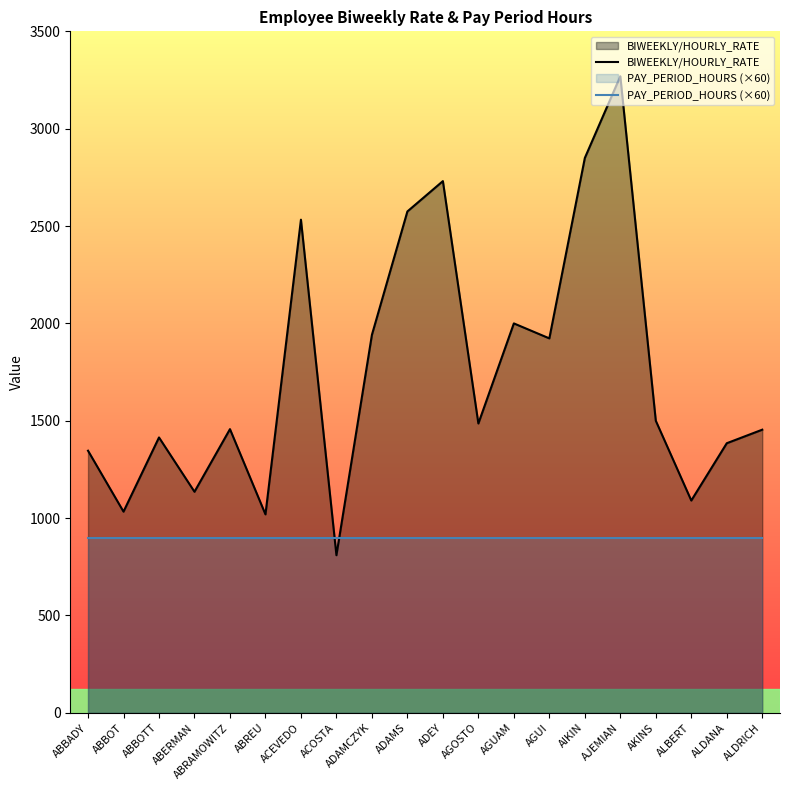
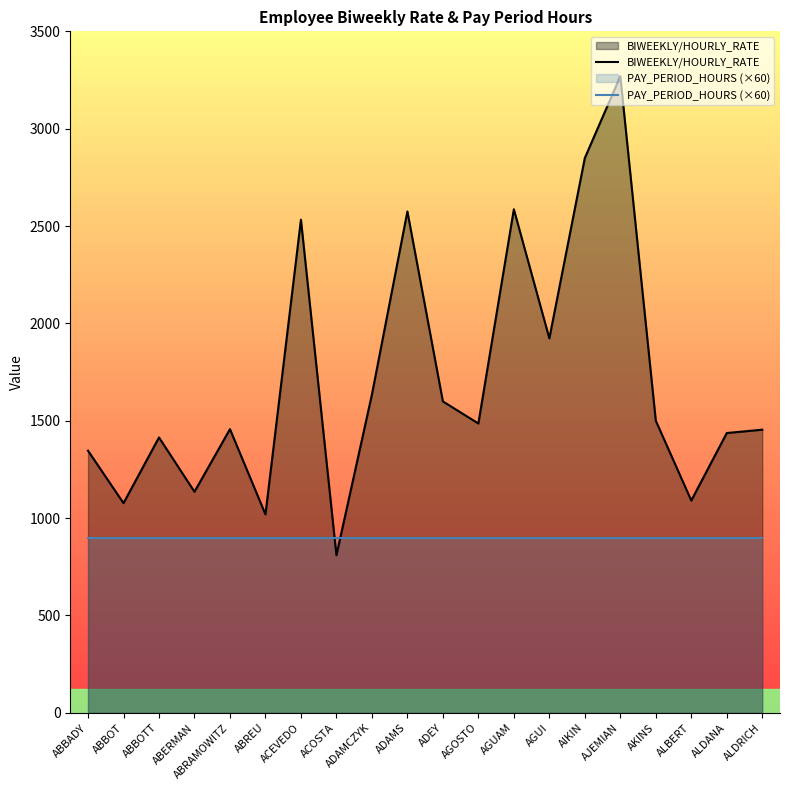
BIWEEKLY/HOURLY_RATE, ABBOT: 1030 -> 1080
BIWEEKLY/HOURLY_RATE, ADAMCZYK: 1940 -> 1630
BIWEEKLY/HOURLY_RATE, ADEY: 2730 -> 1600
BIWEEKLY/HOURLY_RATE, AGUAM: 2000 -> 2590
BIWEEKLY/HOURLY_RATE, ALDANA: 1380 -> 1440
